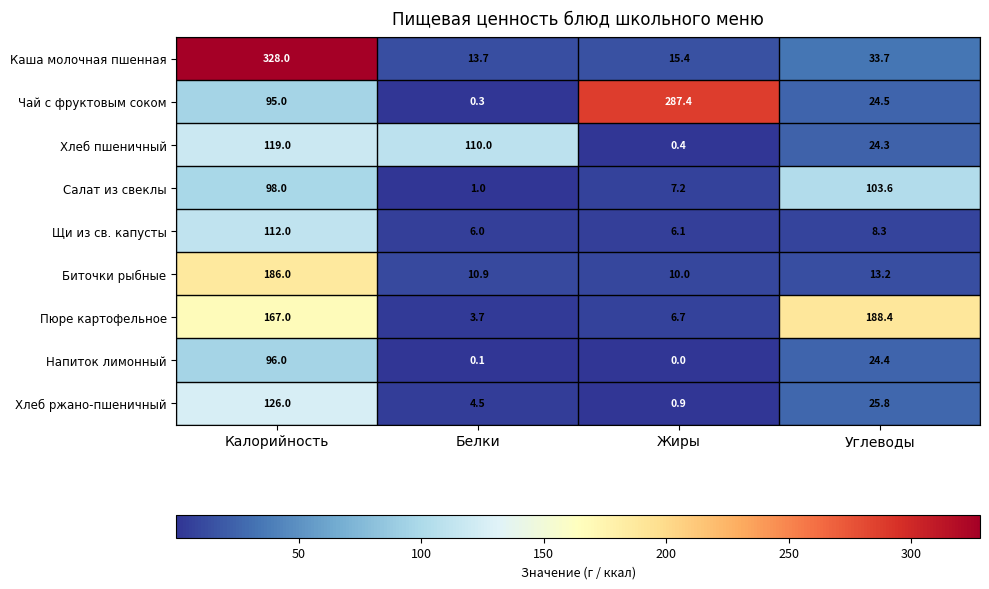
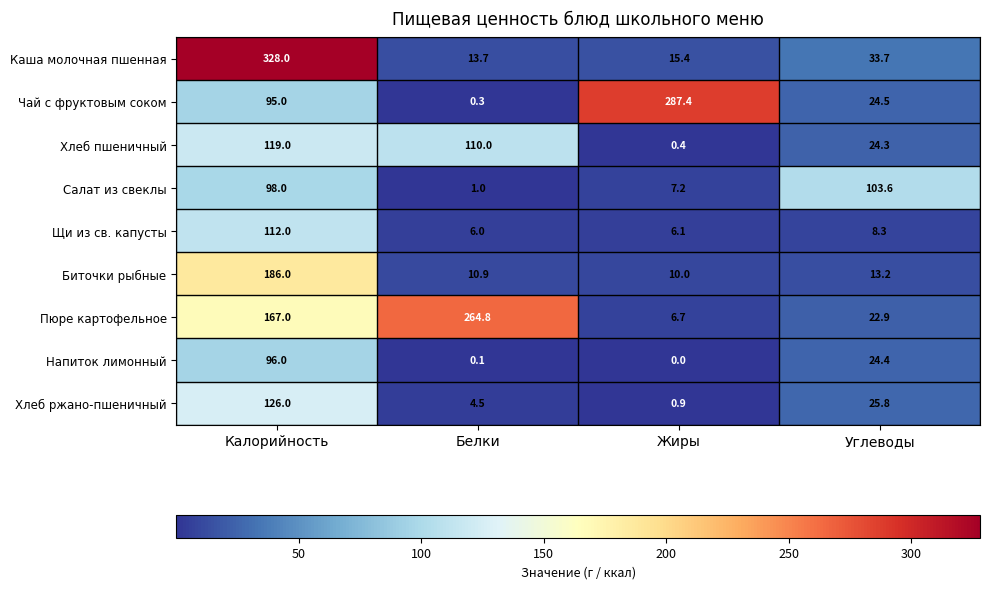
Пюре картофельное, Белки: 3.7 -> 264.8
Пюре картофельное, Углеводы: 188.4 -> 22.9
